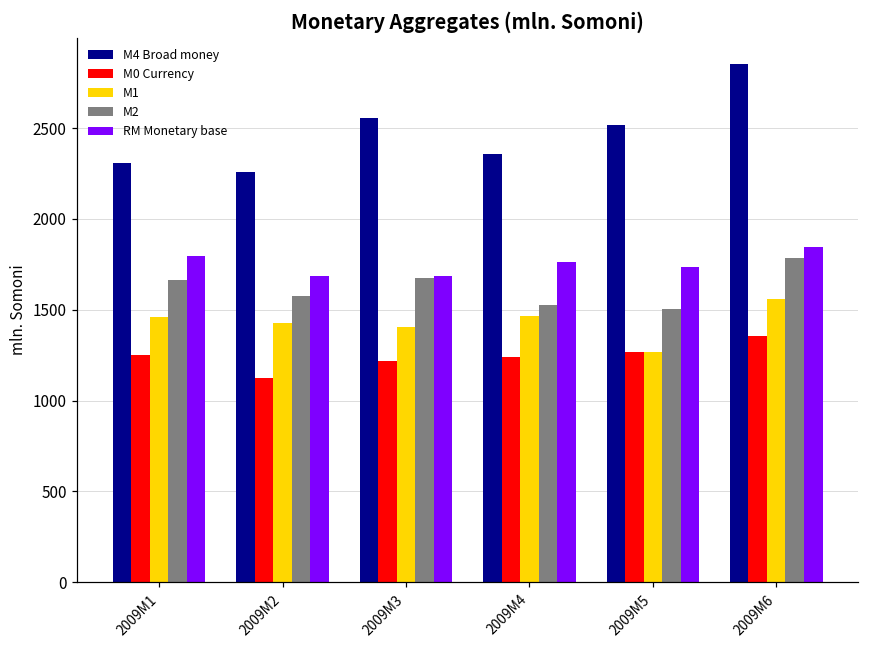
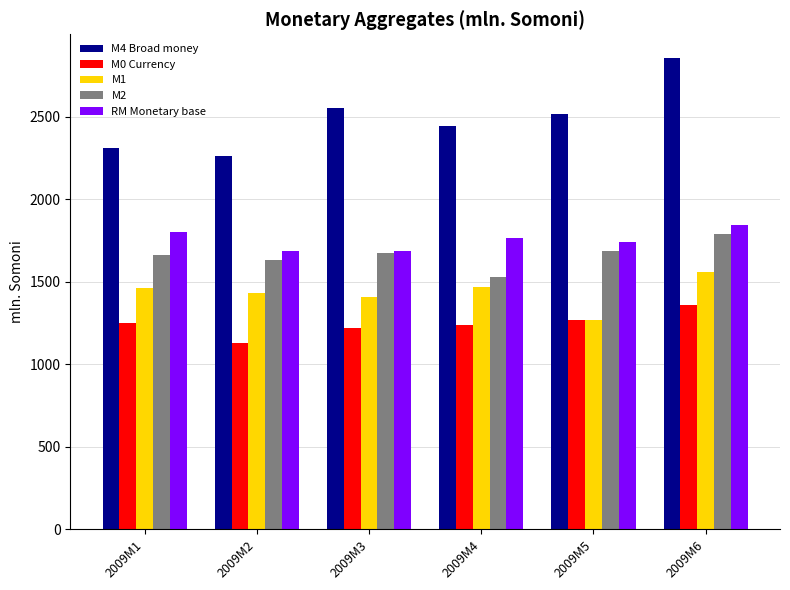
M2, 2009M2: 1580 -> 1630
M4 Broad money, 2009M4: 2360 -> 2450
M2, 2009M5: 1510 -> 1690
